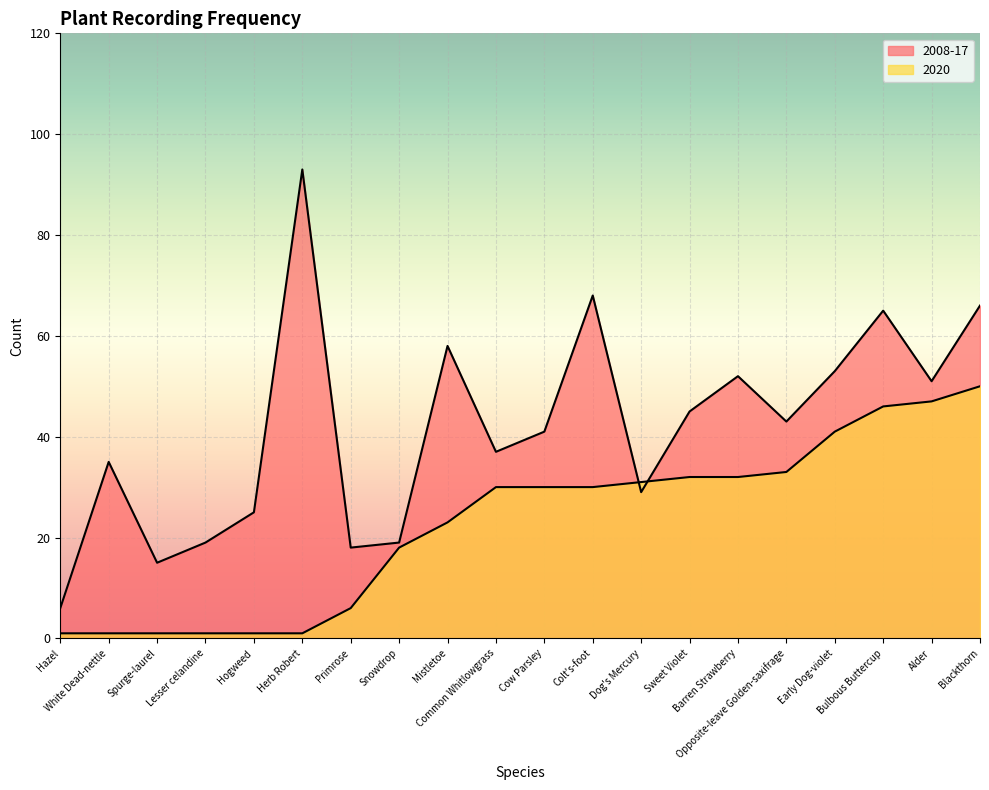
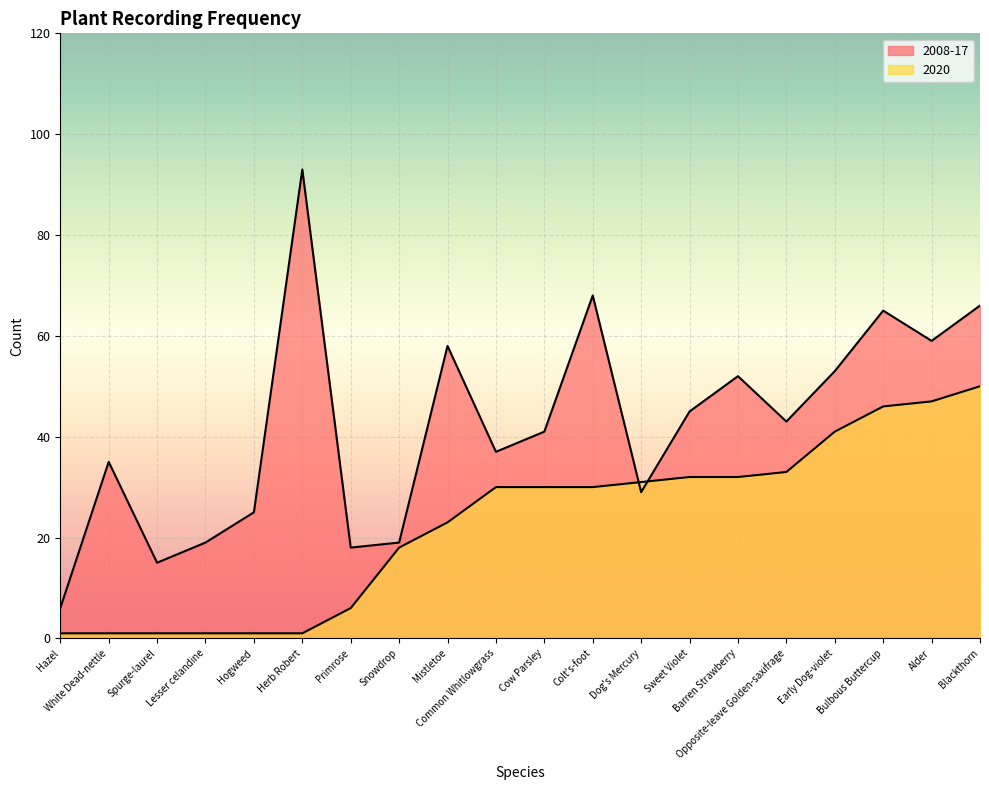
2008-17, Alder: 51 -> 59
